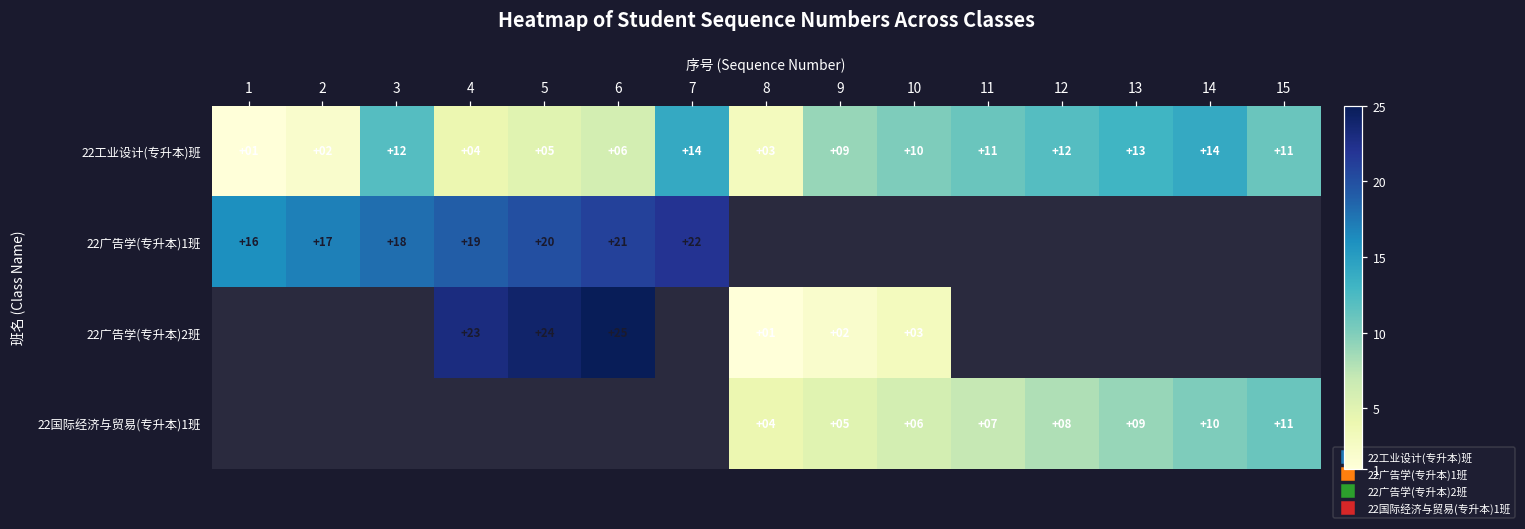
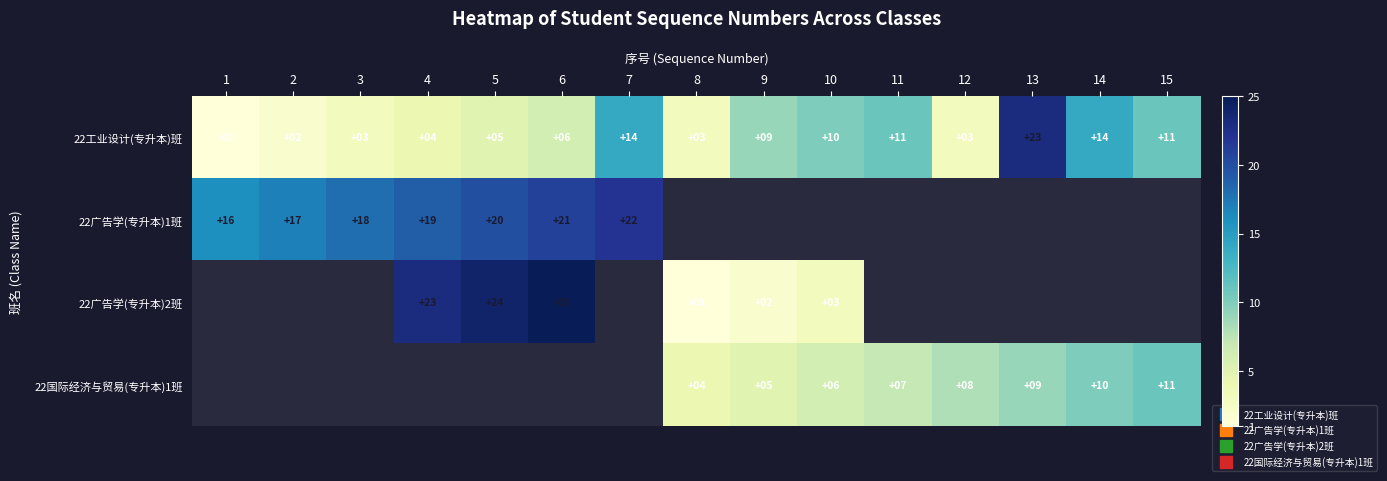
22工业设计(专升本)班, 3: +12 -> +03
22工业设计(专升本)班, 12: +12 -> +03
22工业设计(专升本)班, 13: +13 -> +23
